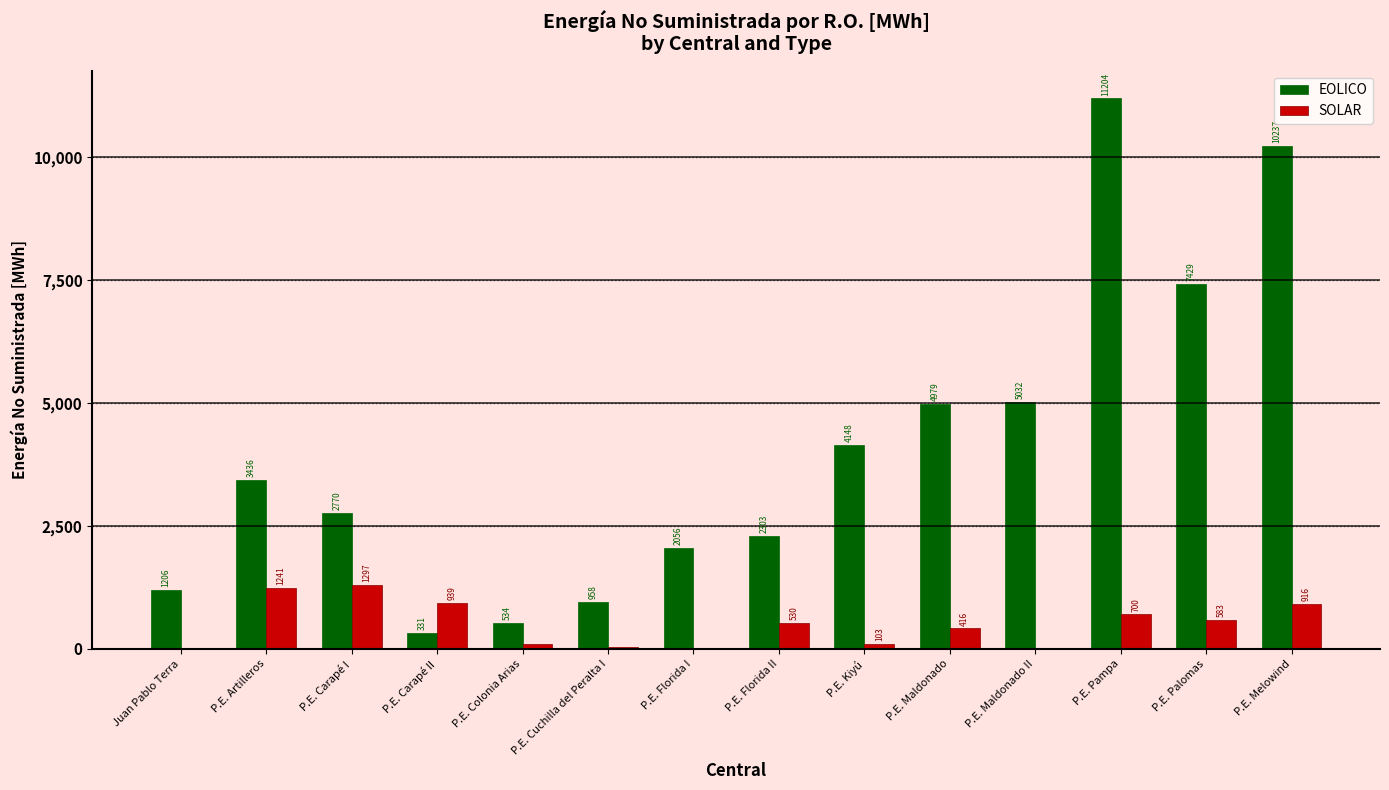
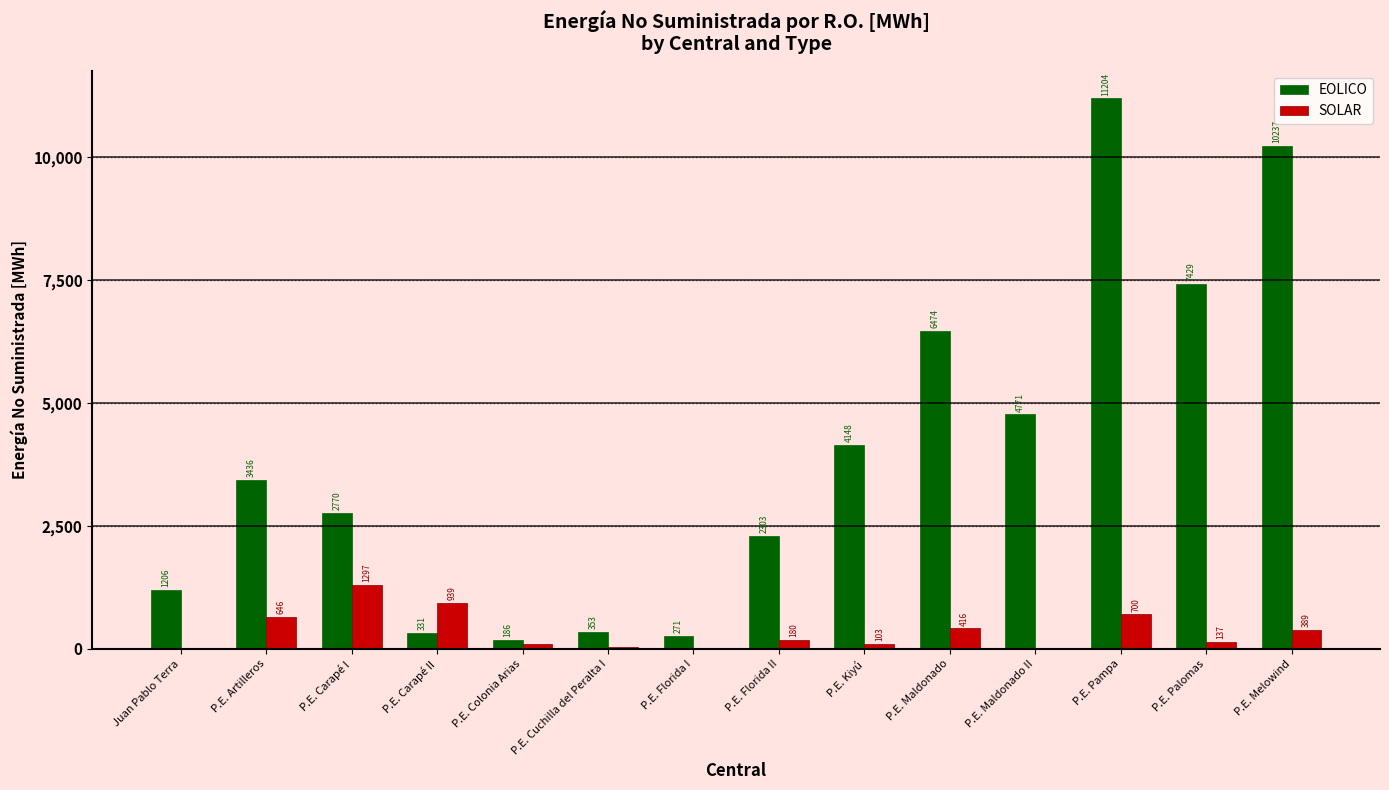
SOLAR, P.E. Artilleros: 1241 -> 646
EOLICO, P.E. Colonia Arias: 534 -> 186
EOLICO, P.E. Cuchilla del Peralta I: 958 -> 353
EOLICO, P.E. Florida I: 2056 -> 271
SOLAR, P.E. Florida II: 530 -> 180
EOLICO, P.E. Maldonado: 4979 -> 6474
EOLICO, P.E. Maldonado II: 5032 -> 4771
SOLAR, P.E. Palomas: 583 -> 137
SOLAR, P.E. Melowind: 916 -> 389
